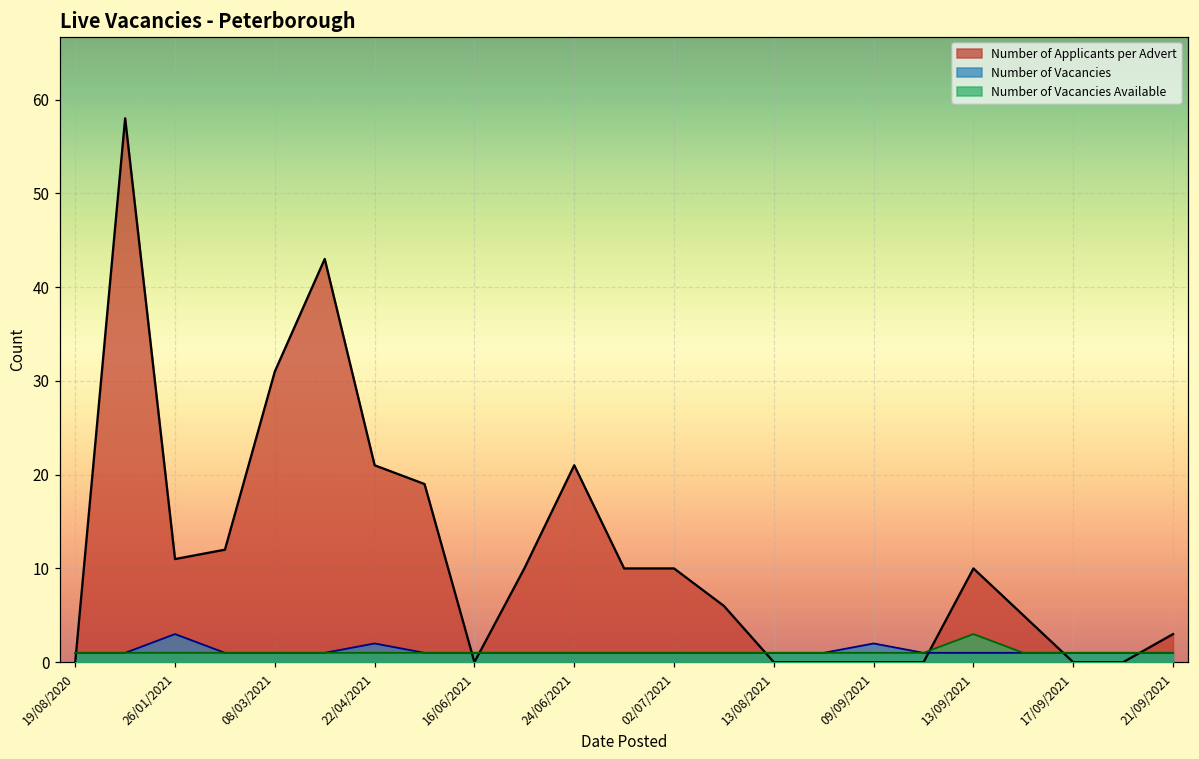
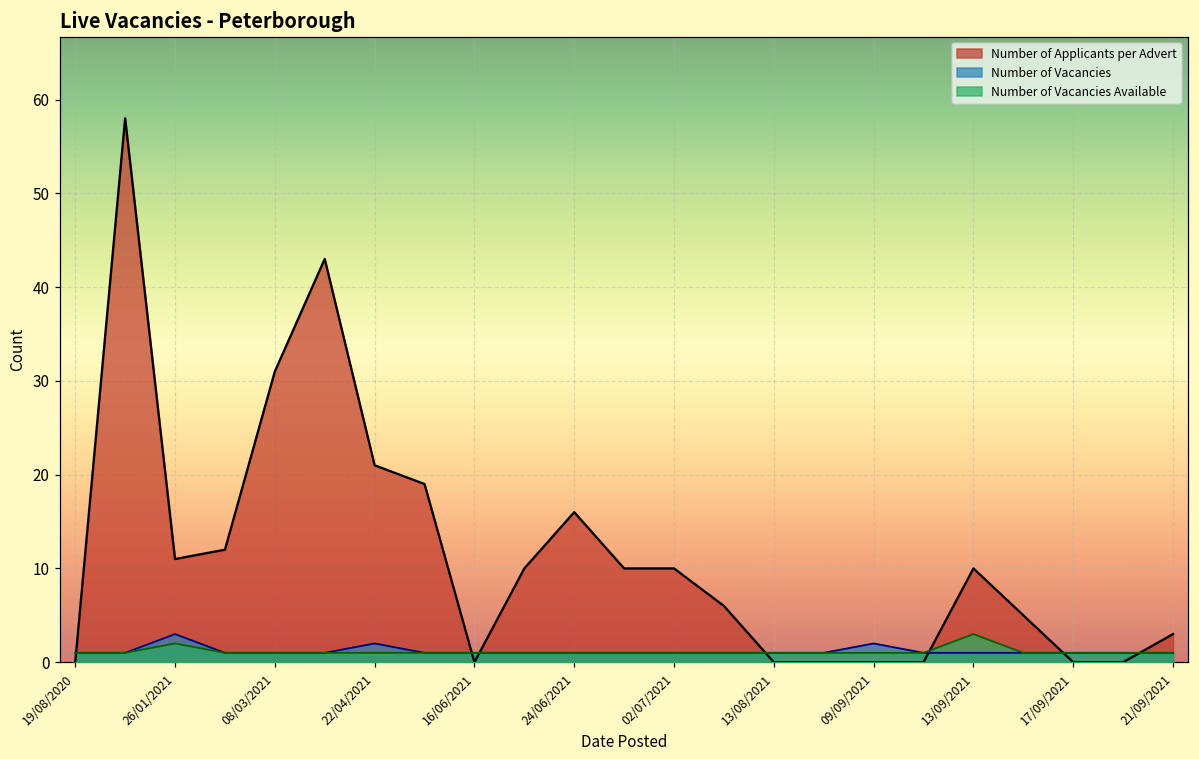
Number of Vacancies Available, 26/01/2021: 1 -> 2
Number of Applicants per Advert, 24/06/2021: 21 -> 16
